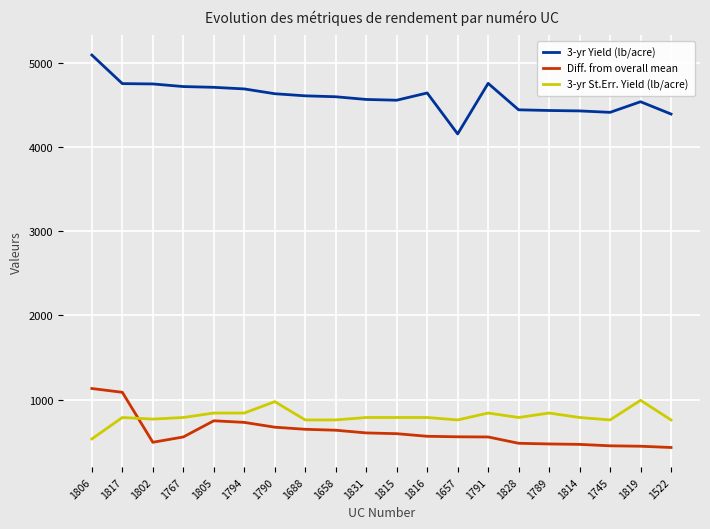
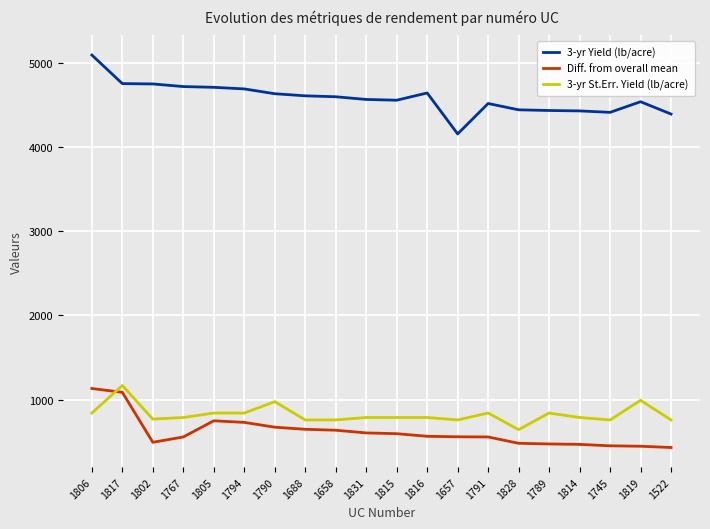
3-yr St.Err. Yield (lb/acre), 1806: 500 -> 800
3-yr St.Err. Yield (lb/acre), 1817: 800 -> 1200
3-yr Yield (lb/acre), 1791: 4800 -> 4500
3-yr St.Err. Yield (lb/acre), 1828: 800 -> 600
